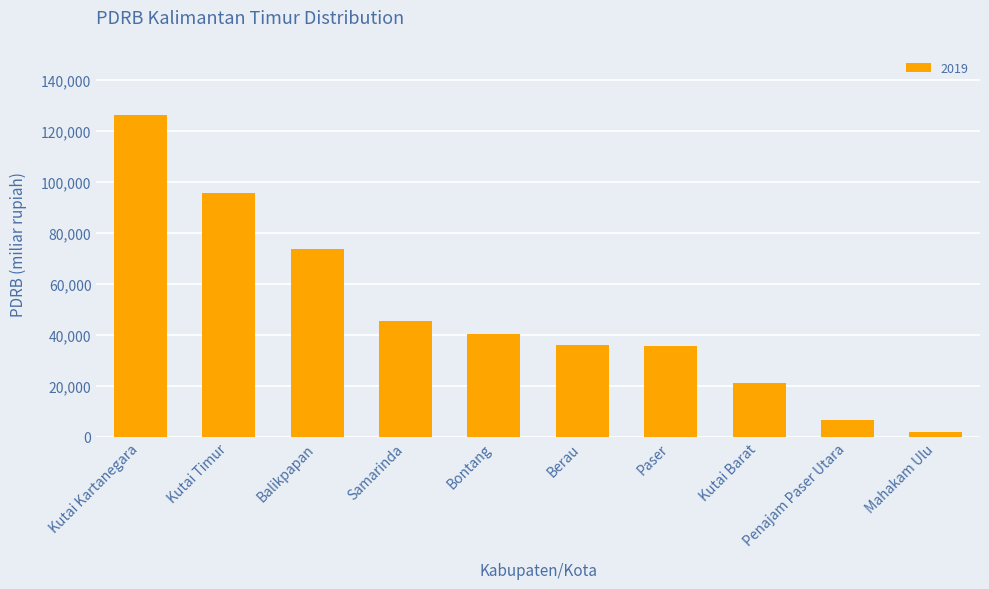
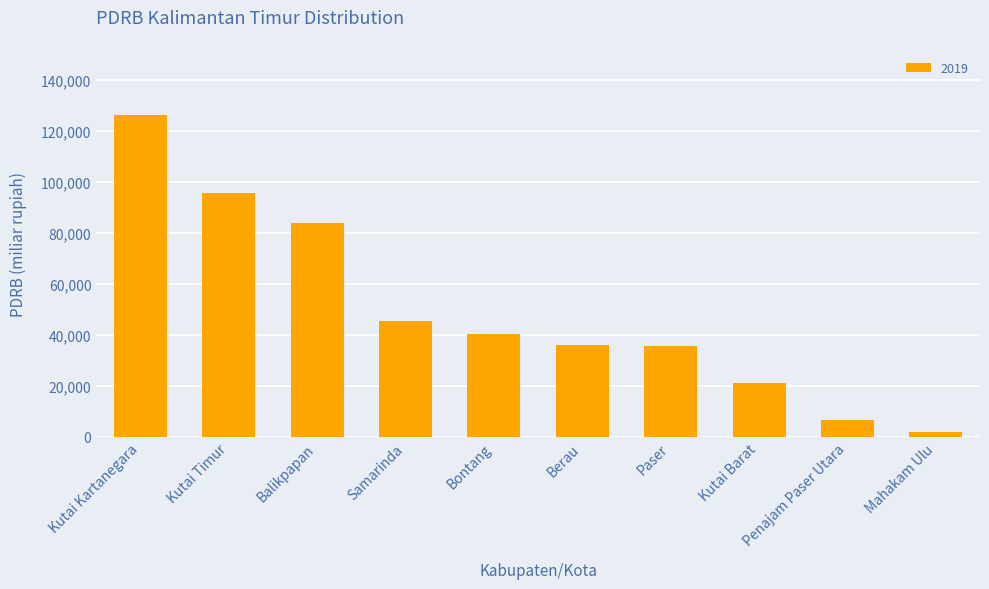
Balikpapan: 74,000 -> 84,000
